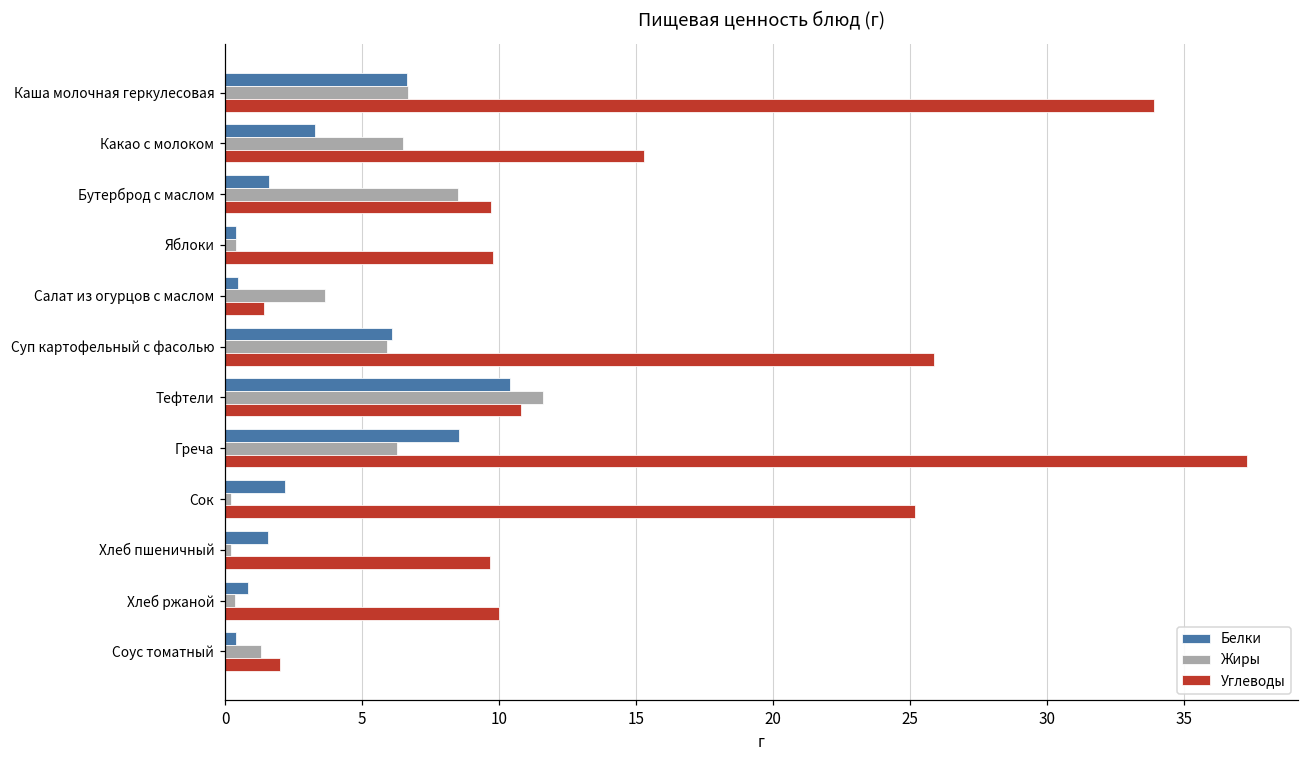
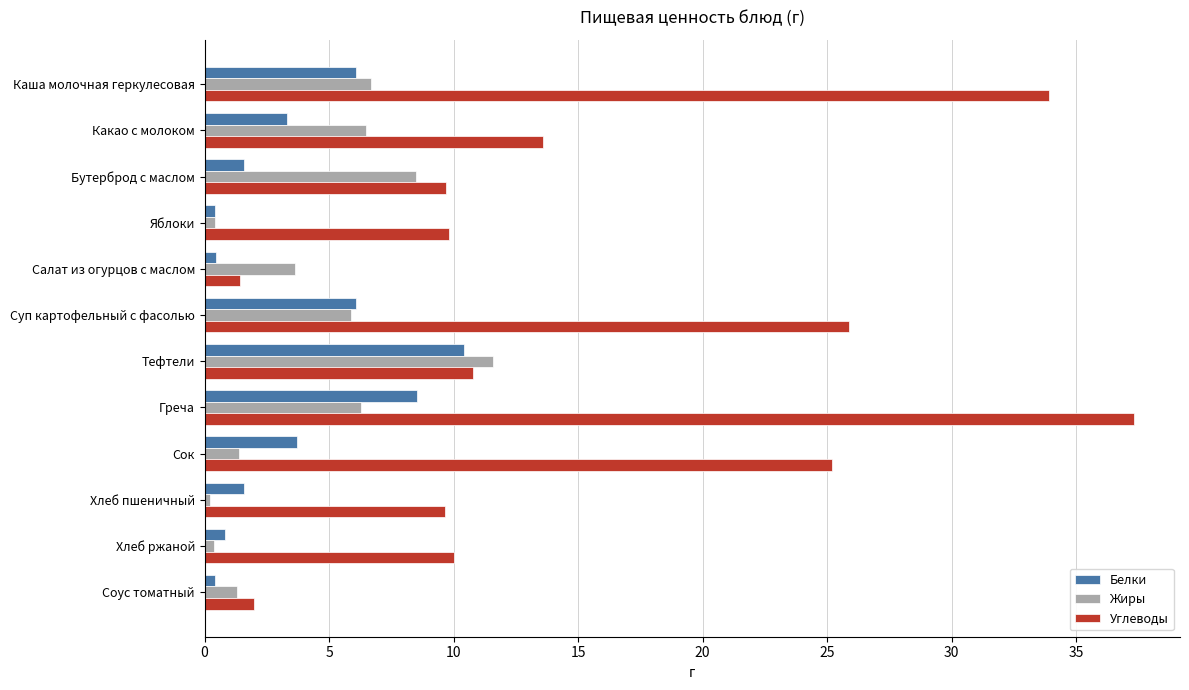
Белки, Каша молочная геркулесовая: 6.7 -> 6.1
Углеводы, Какао с молоком: 15.3 -> 13.6
Белки, Сок: 2.2 -> 3.7
Жиры, Сок: 0.2 -> 1.4
